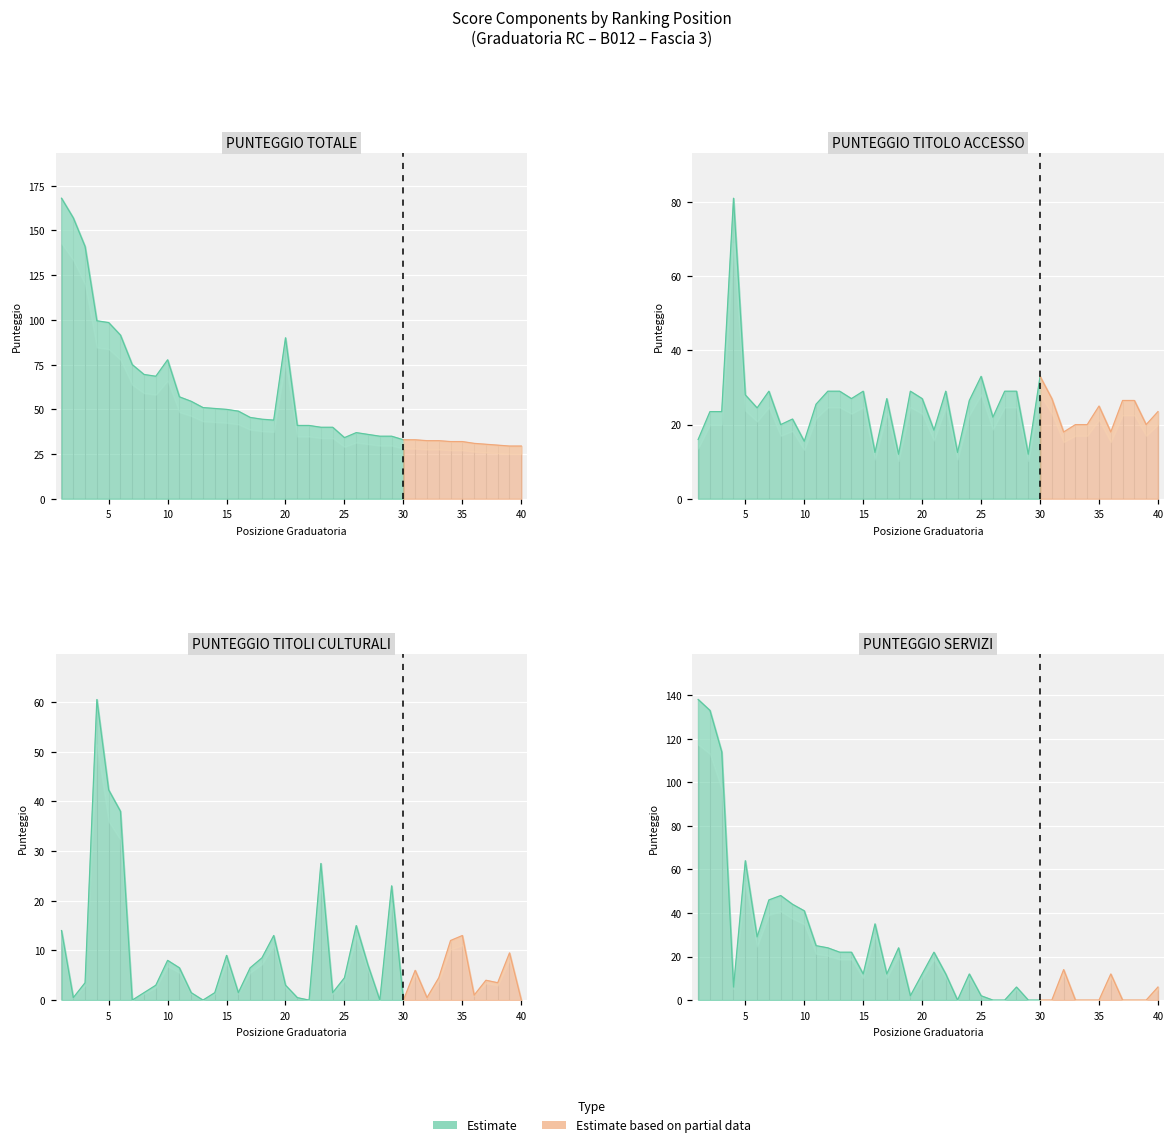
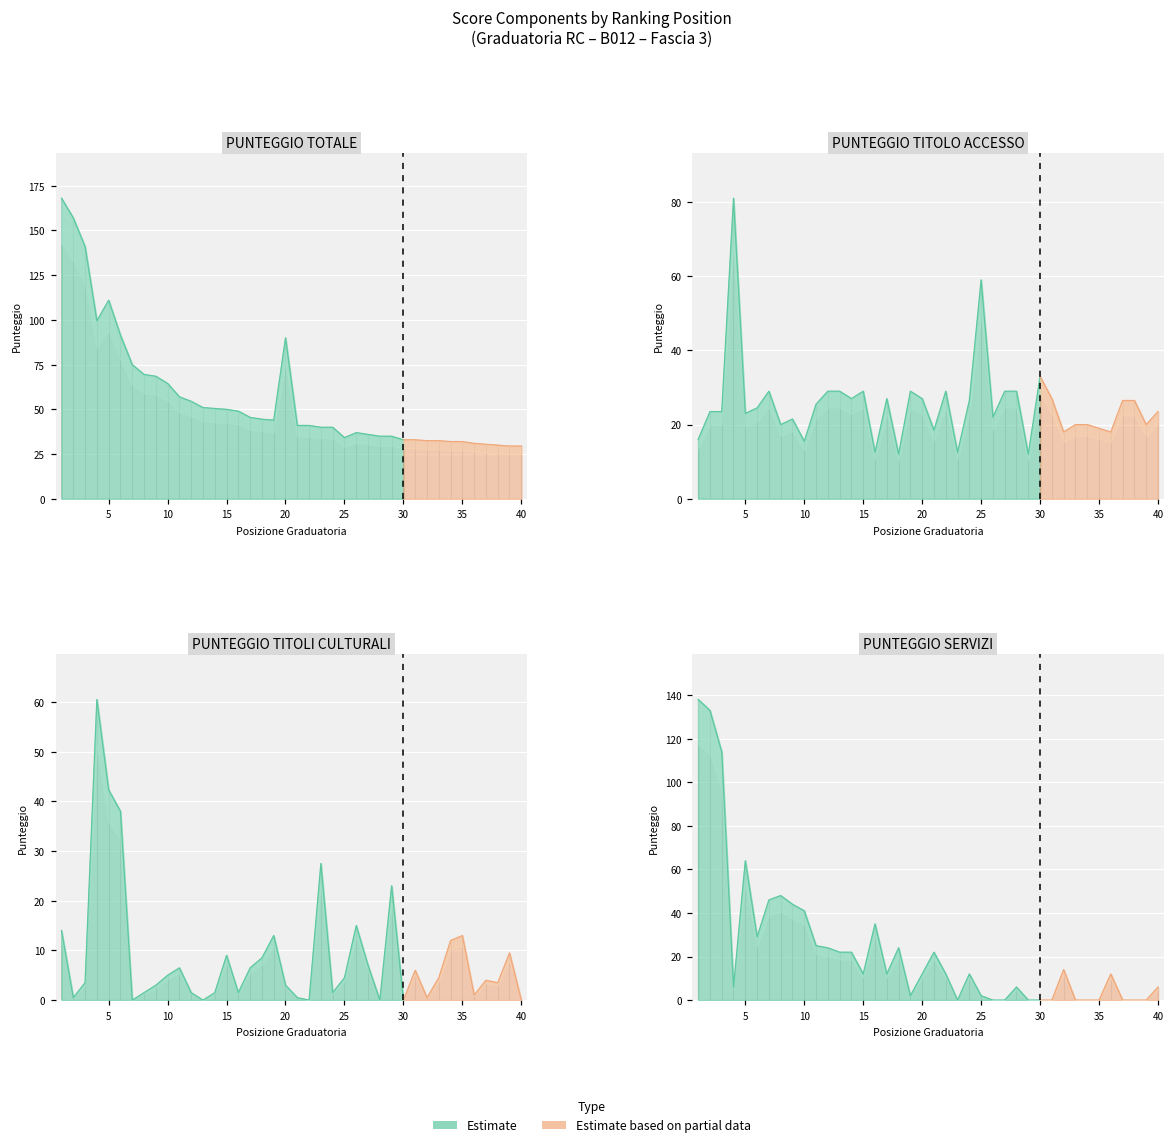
PUNTEGGIO TOTALE, Estimate, 5: 99 -> 111
PUNTEGGIO TOTALE, Estimate, 10: 78 -> 65
PUNTEGGIO TITOLO ACCESSO, Estimate, 5: 28 -> 23
PUNTEGGIO TITOLO ACCESSO, Estimate, 25: 33 -> 59
PUNTEGGIO TITOLO ACCESSO, Estimate based on partial data, 35: 25 -> 19
PUNTEGGIO TITOLI CULTURALI, Estimate, 10: 8 -> 5
